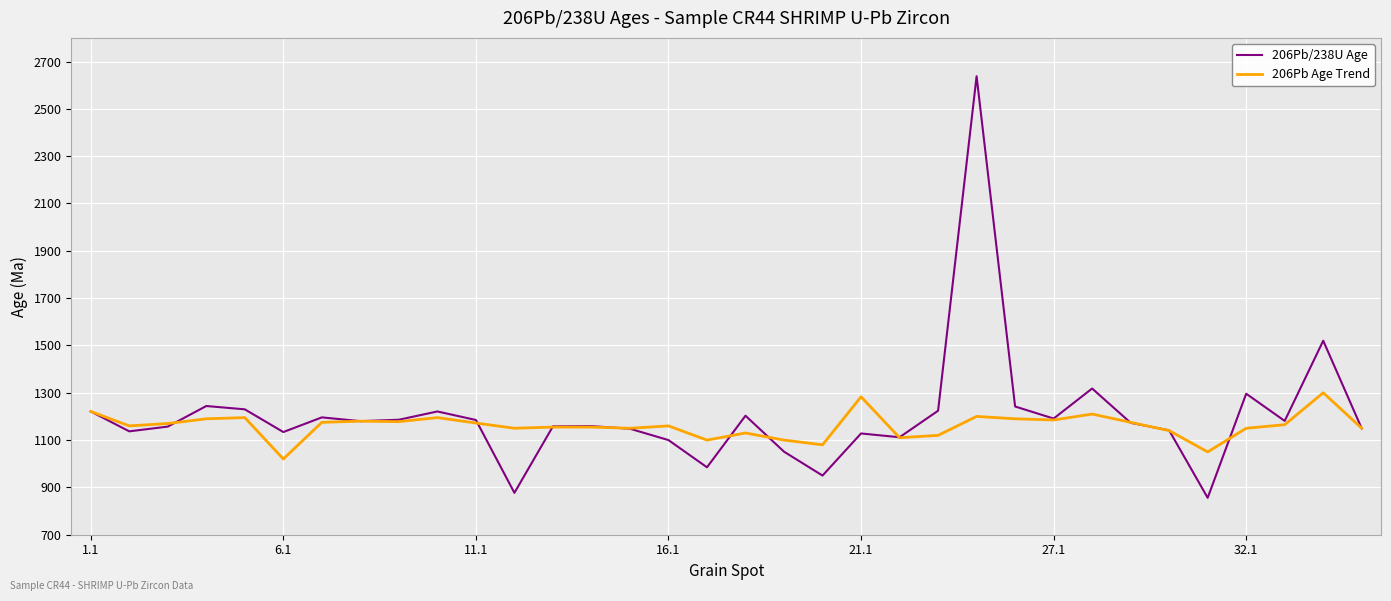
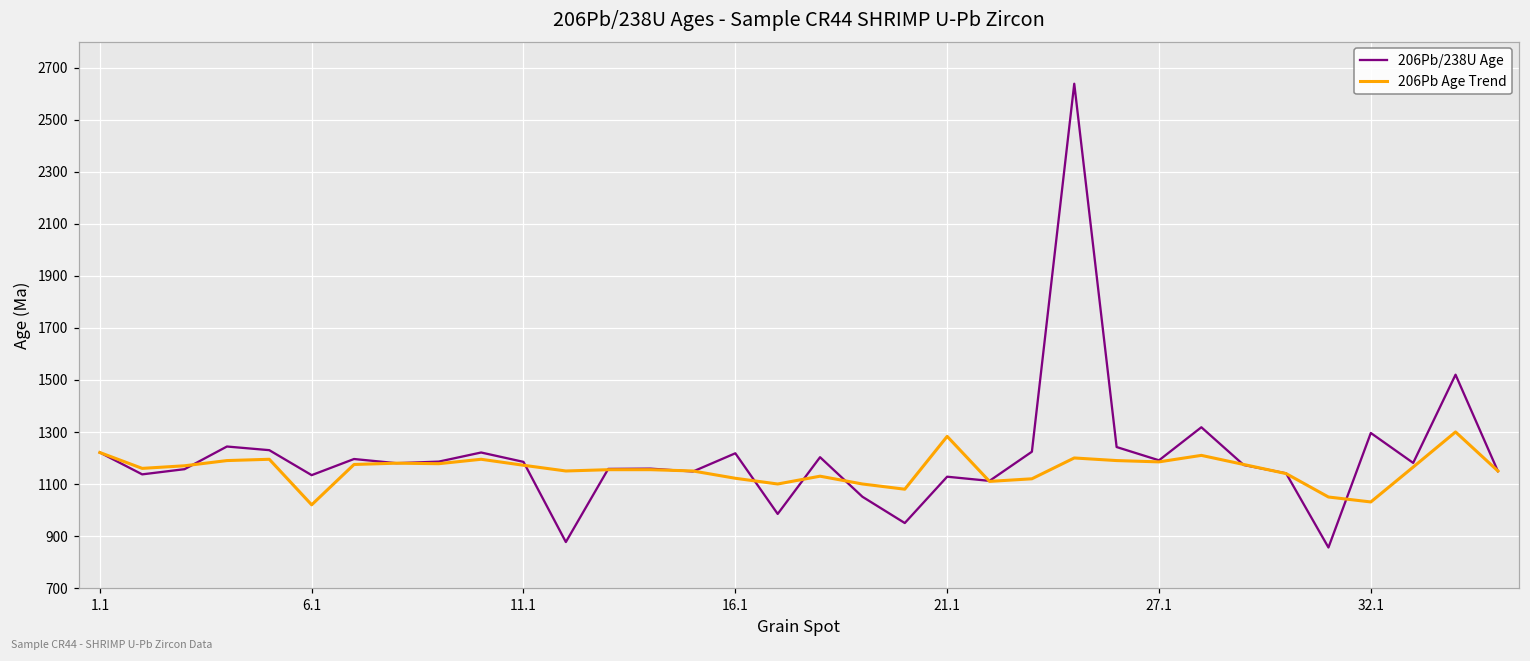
206Pb/238U Age, 16.1: 1100 -> 1220
206Pb Age Trend, 16.1: 1160 -> 1120
206Pb Age Trend, 32.1: 1150 -> 1030
